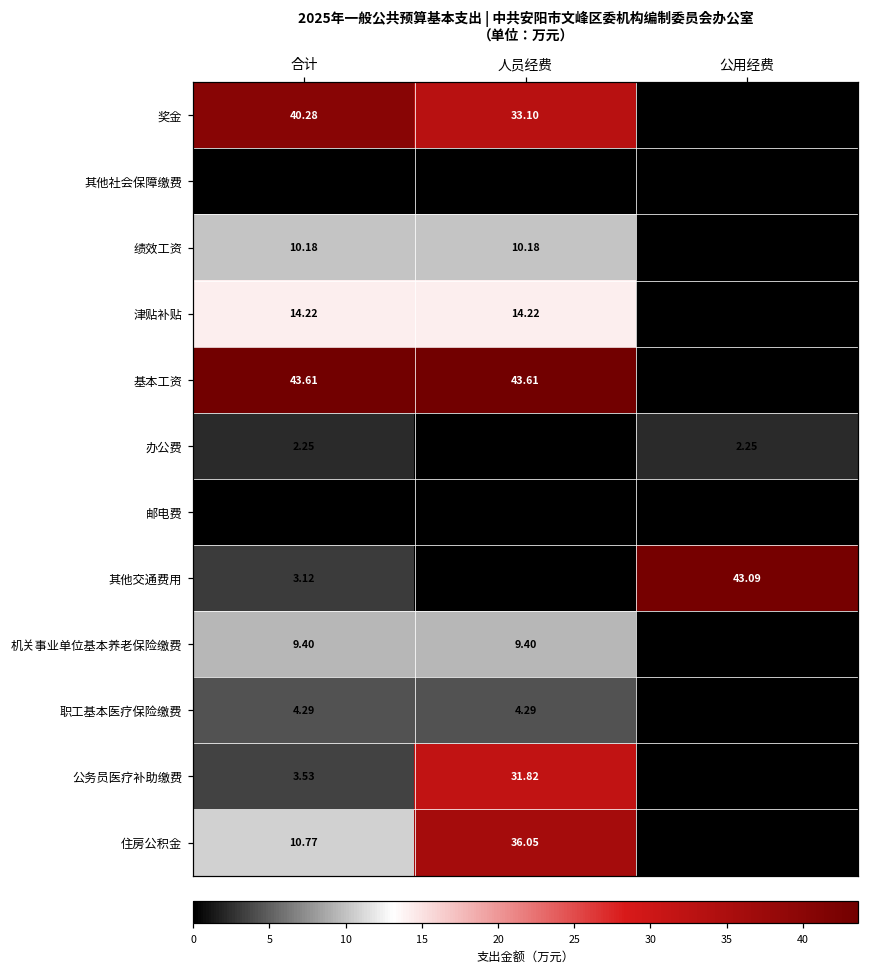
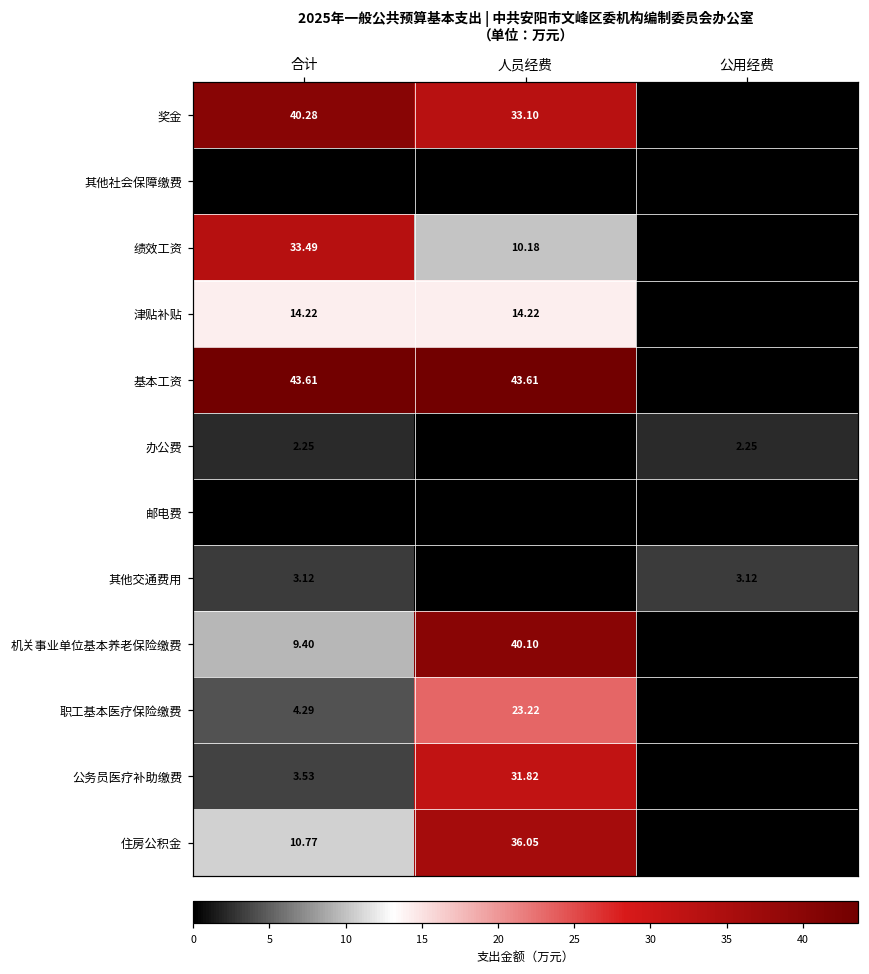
绩效工资, 合计: 10.18 -> 33.49
其他交通费用, 公用经费: 43.09 -> 3.12
机关事业单位基本养老保险缴费, 人员经费: 9.40 -> 40.10
职工基本医疗保险缴费, 人员经费: 4.29 -> 23.22
